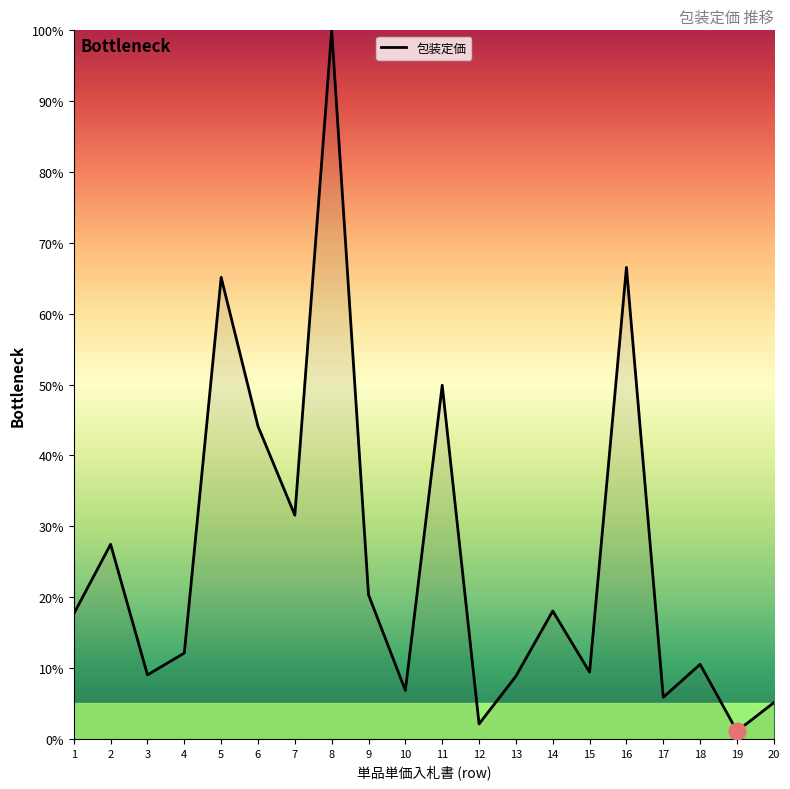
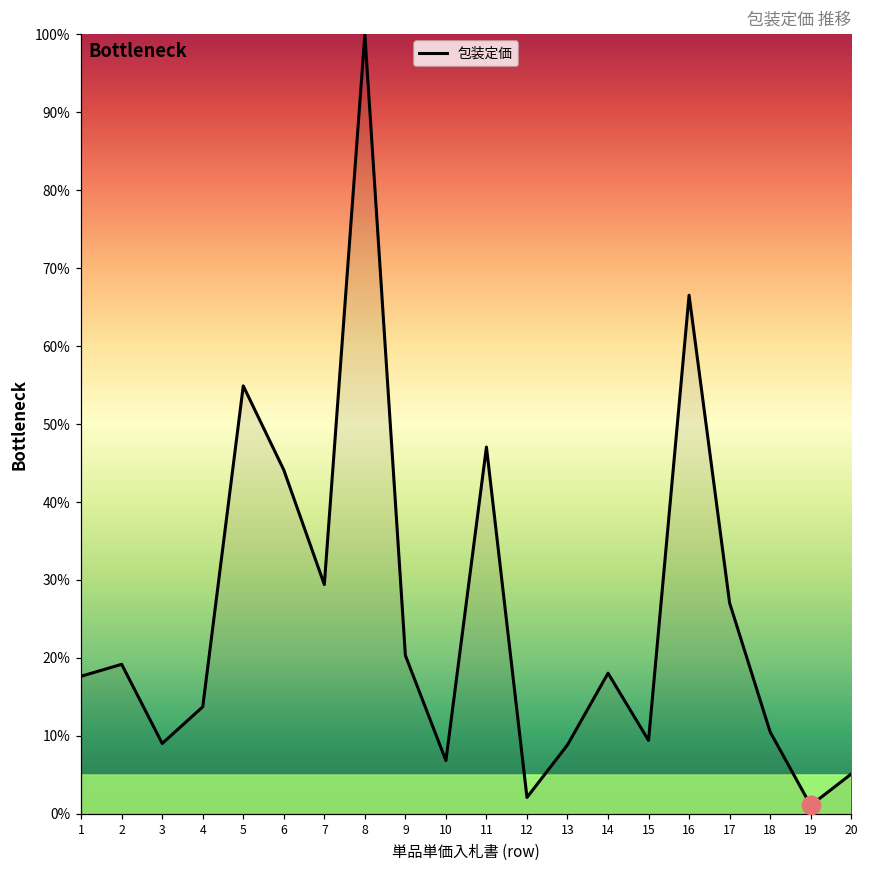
包装定価, 2: 27% -> 19%
包装定価, 4: 12% -> 14%
包装定価, 5: 65% -> 55%
包装定価, 7: 32% -> 29%
包装定価, 11: 50% -> 47%
包装定価, 17: 6% -> 27%
